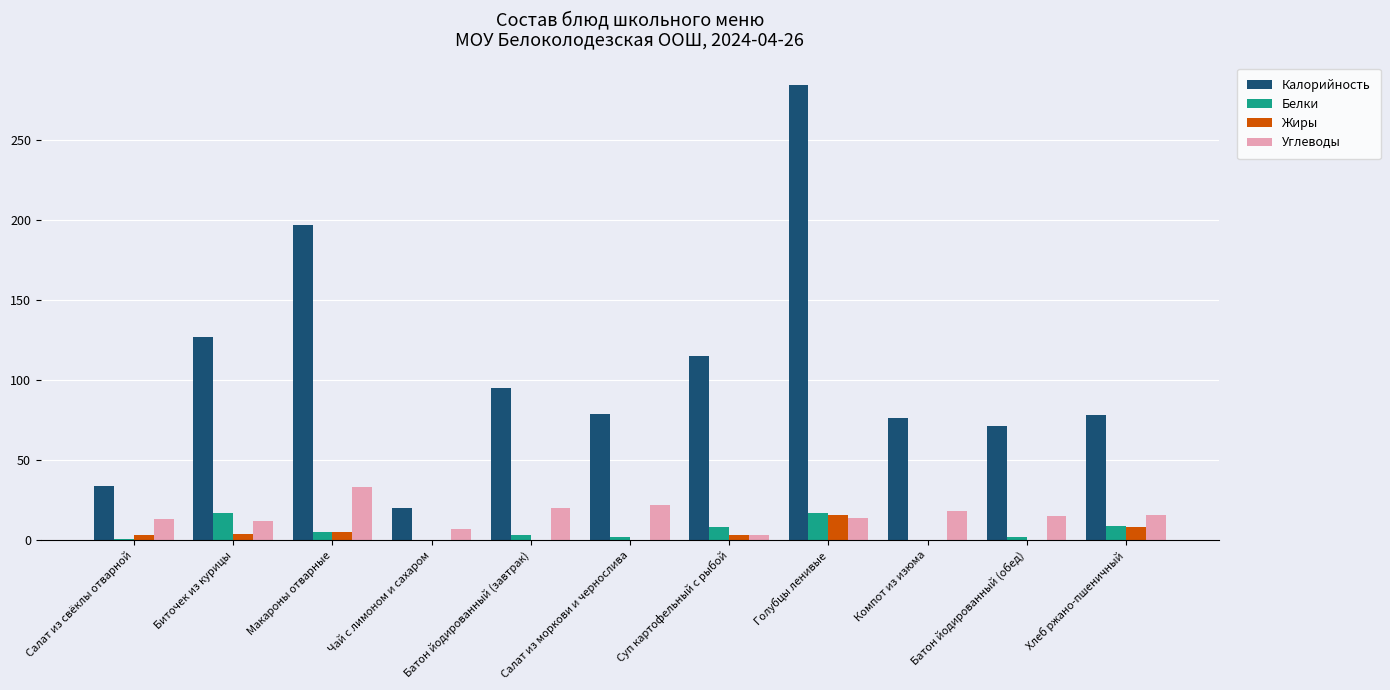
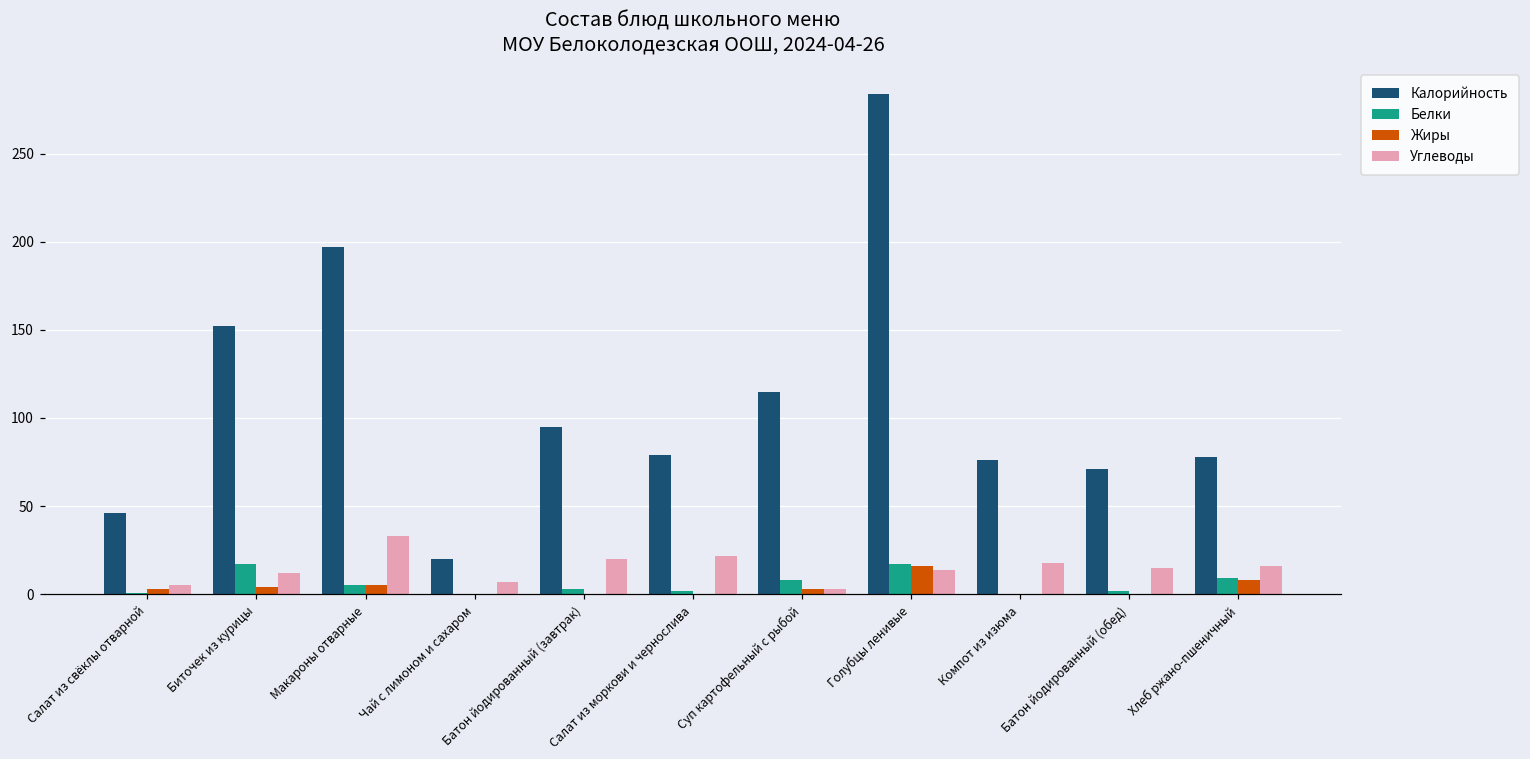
Калорийность, Салат из свёклы отварной: 34 -> 46
Углеводы, Салат из свёклы отварной: 13 -> 5
Калорийность, Биточек из курицы: 127 -> 152
